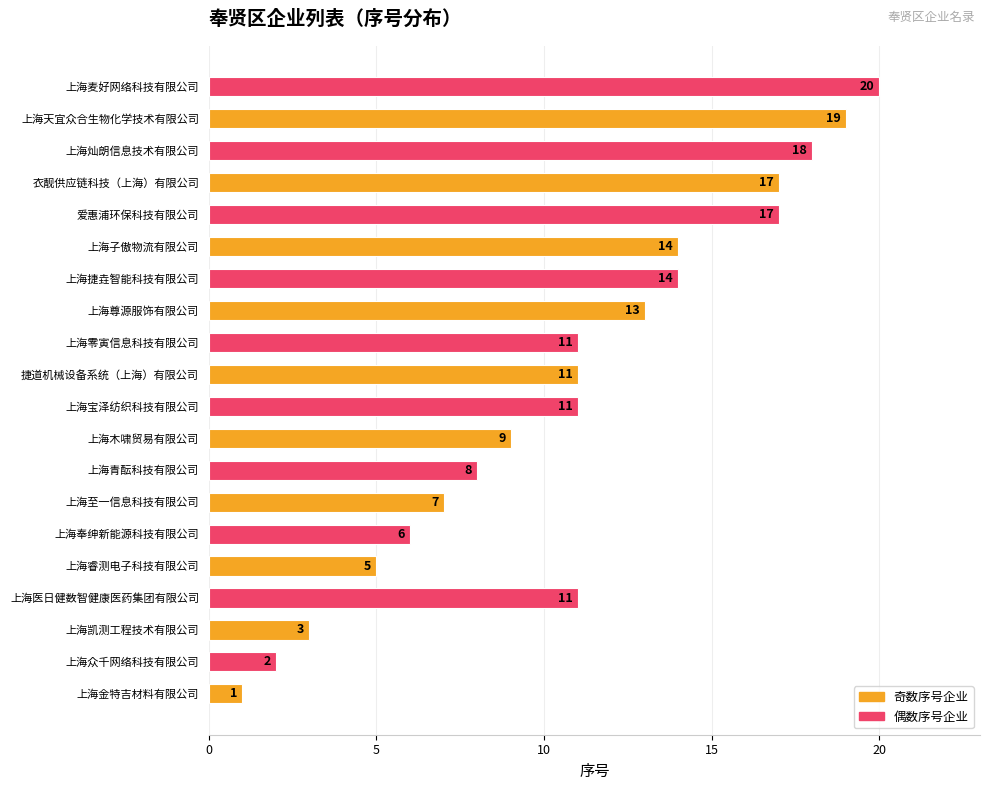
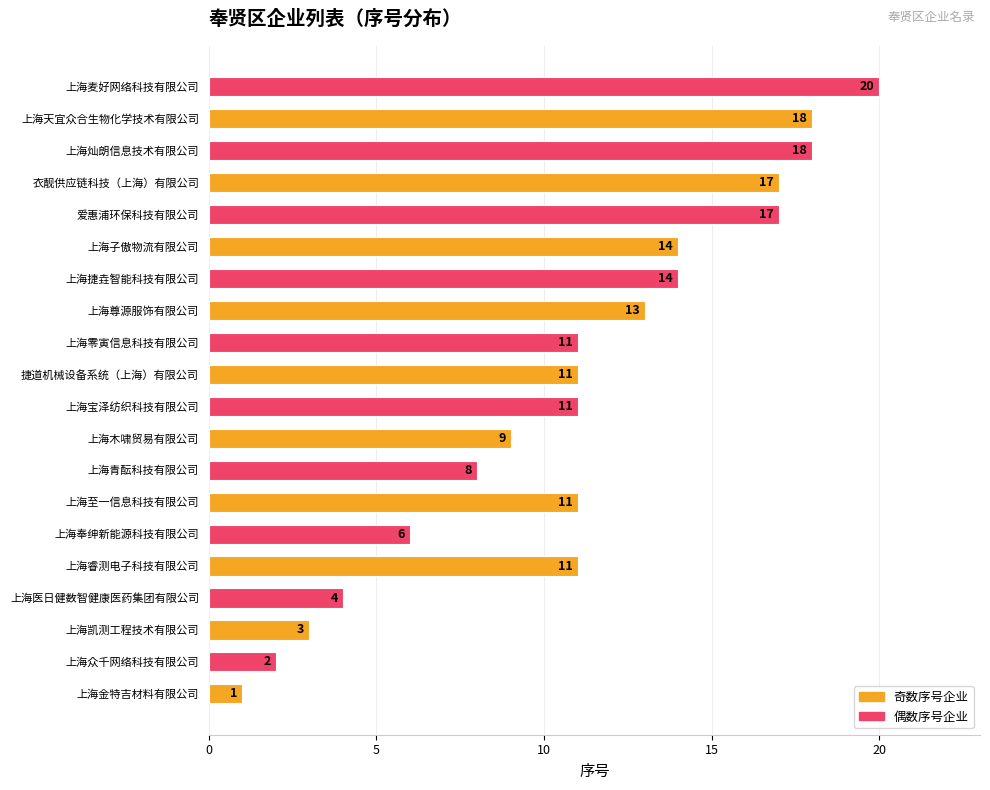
上海天宜众合生物化学技术有限公司: 19 -> 18
上海至一信息科技有限公司: 7 -> 11
上海睿测电子科技有限公司: 5 -> 11
上海医日健数智健康医药集团有限公司: 11 -> 4
